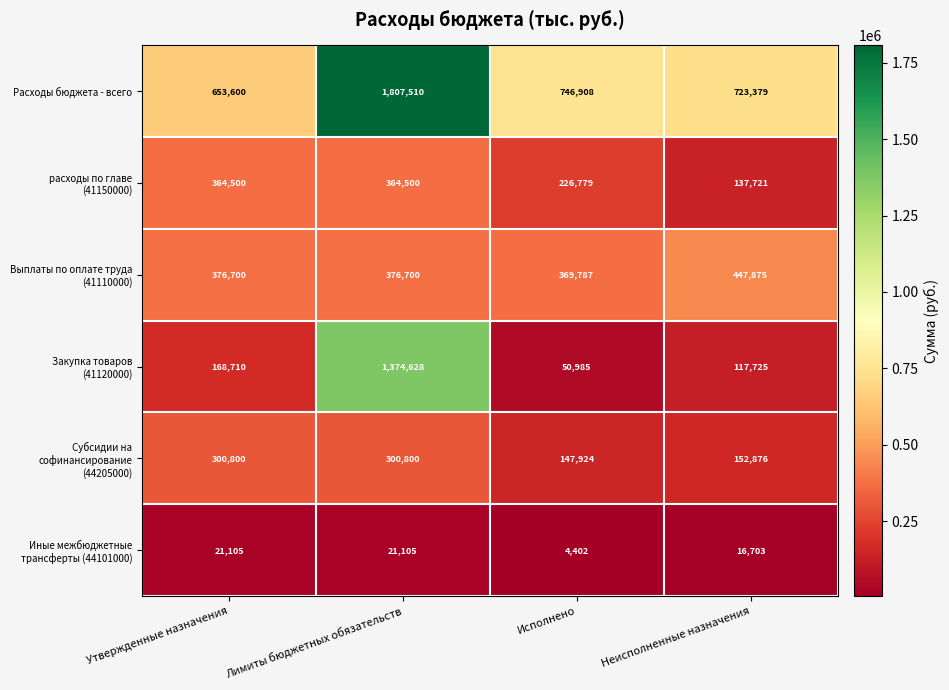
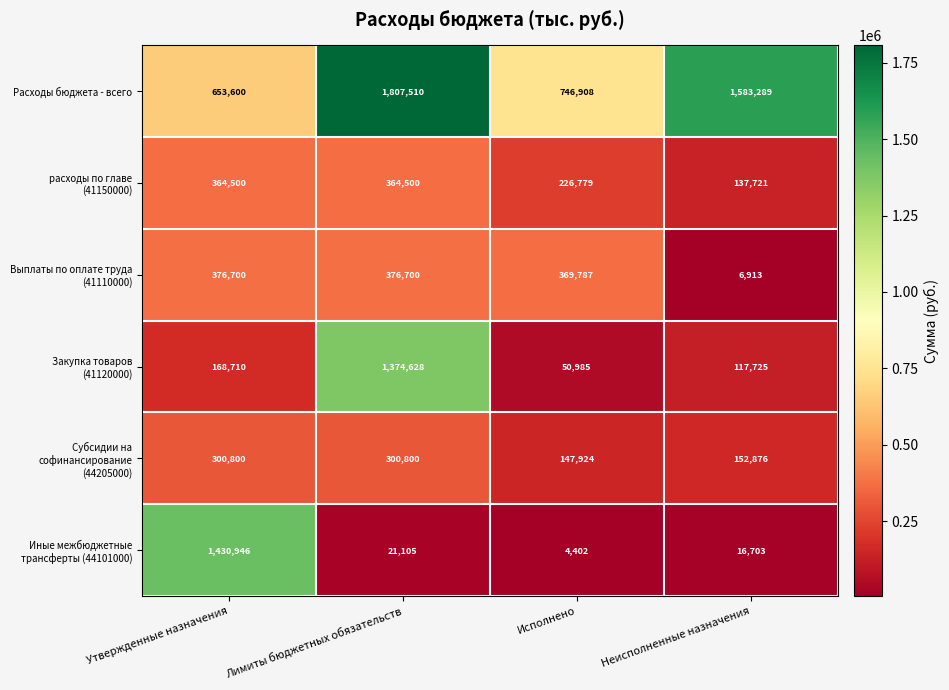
Расходы бюджета - всего, Неисполненные назначения: 723,379 -> 1,583,289
Выплаты по оплате труда (41110000), Неисполненные назначения: 447,875 -> 6,913
Иные межбюджетные трансферты (44101000), Утвержденные назначения: 21,105 -> 1,430,946
